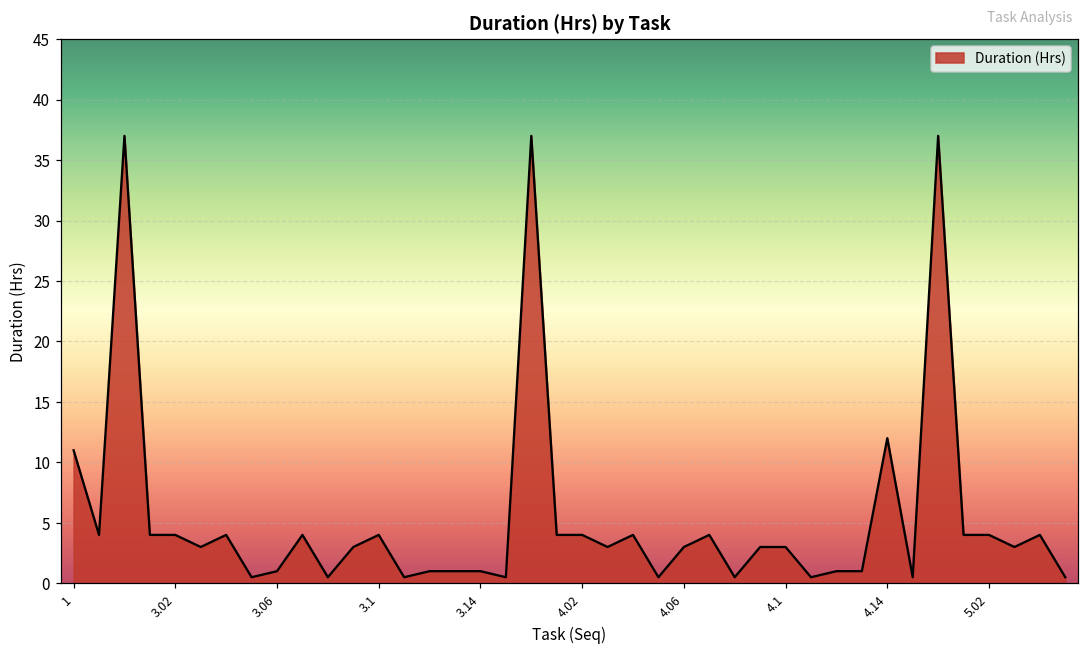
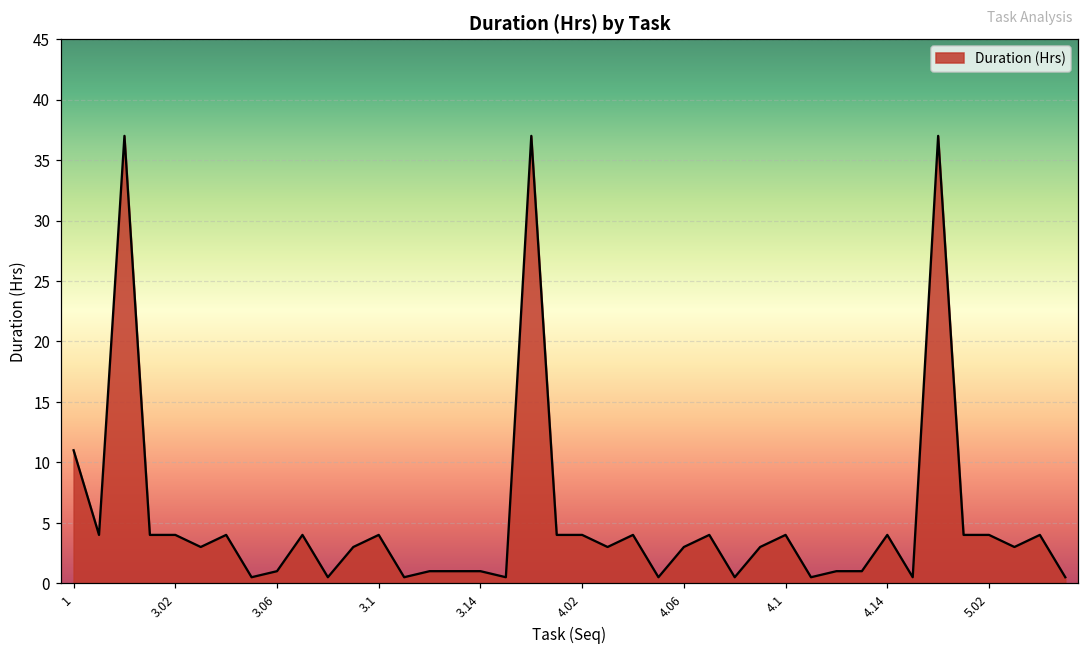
4.1: 3 -> 4
4.14: 12 -> 4
